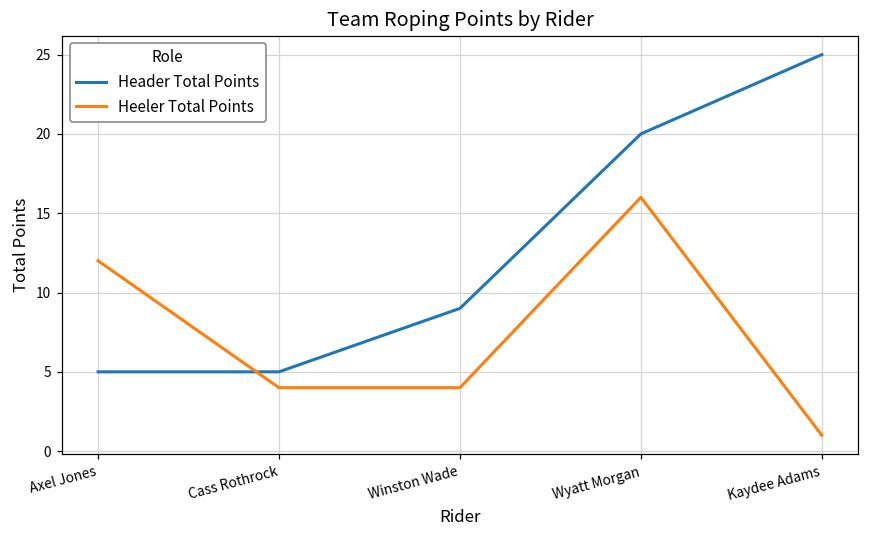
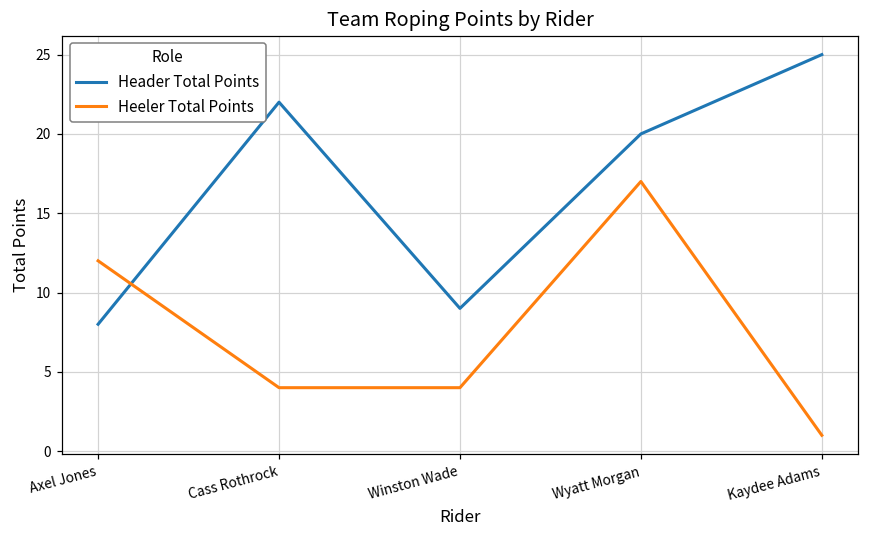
Header Total Points, Axel Jones: 5 -> 8
Header Total Points, Cass Rothrock: 5 -> 22
Heeler Total Points, Wyatt Morgan: 16 -> 17
